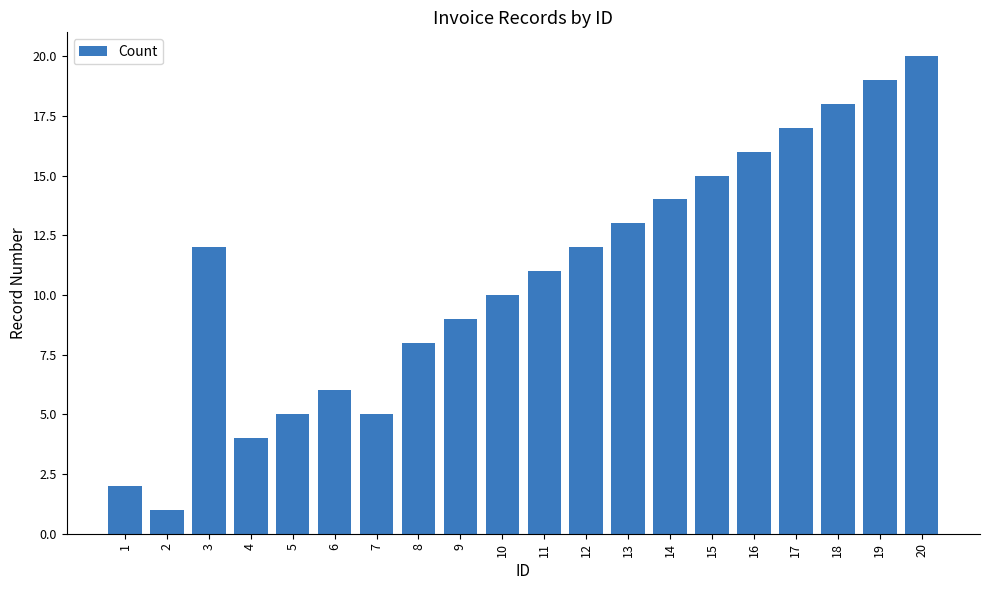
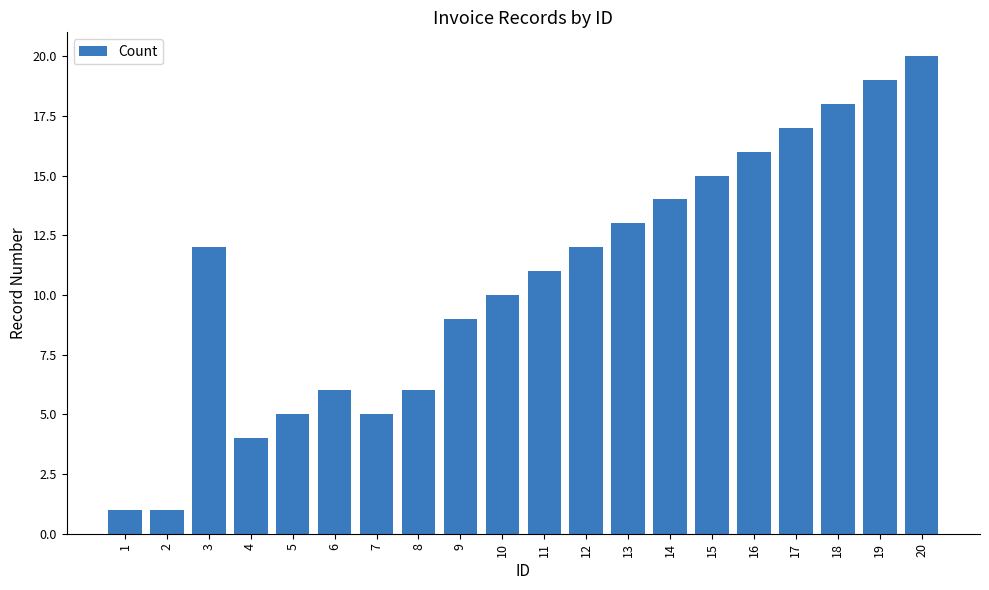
1: 2 -> 1
8: 8 -> 6
